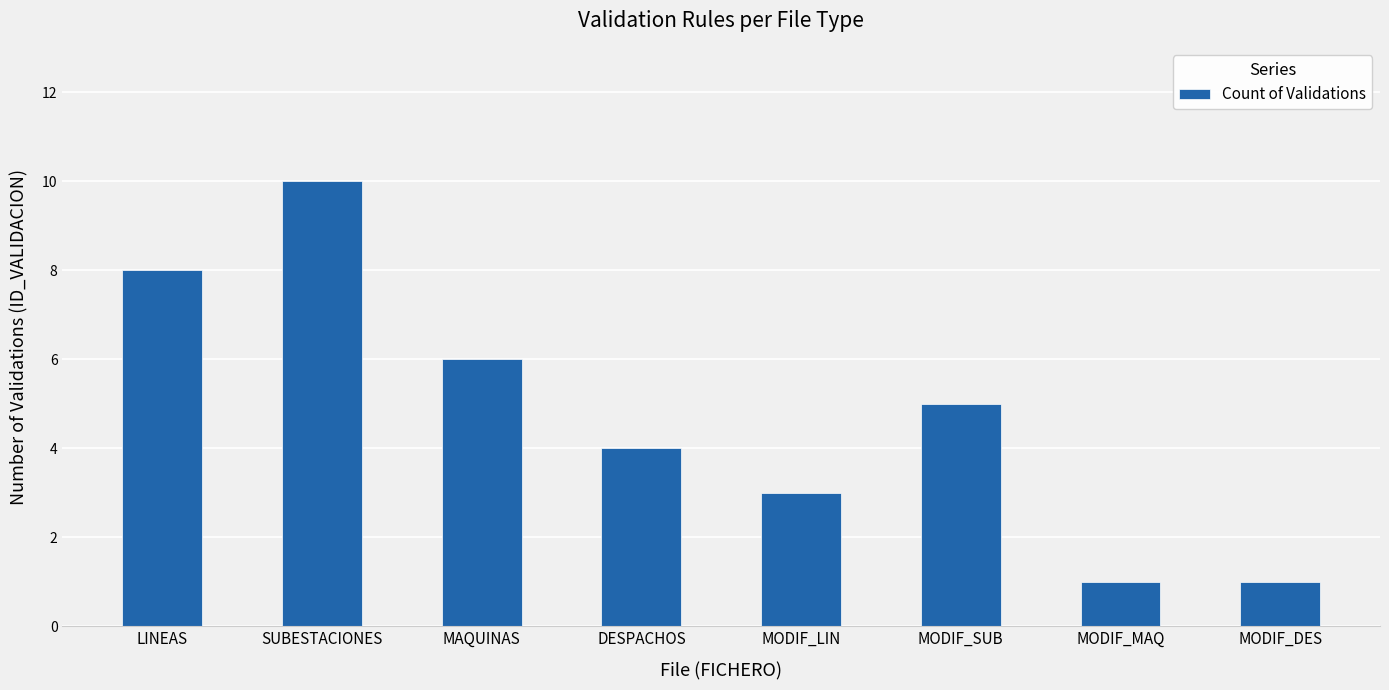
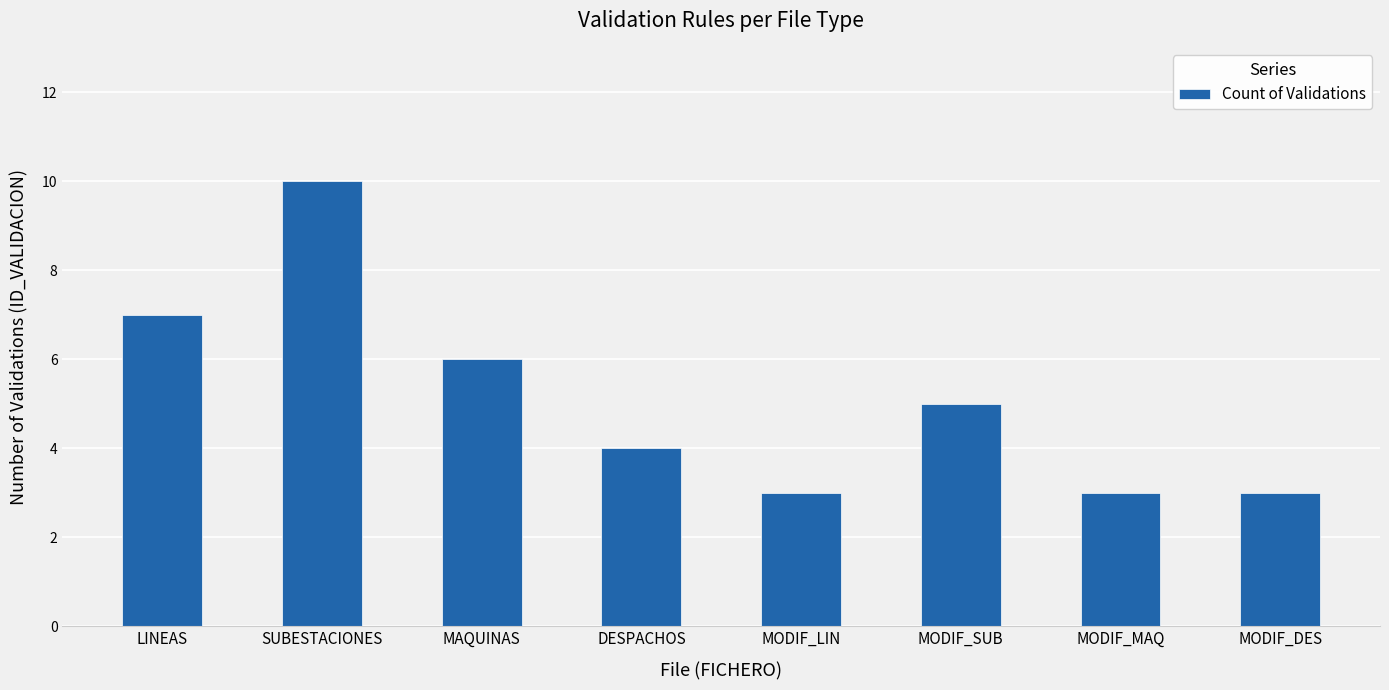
LINEAS: 8 -> 7
MODIF_MAQ: 1 -> 3
MODIF_DES: 1 -> 3
